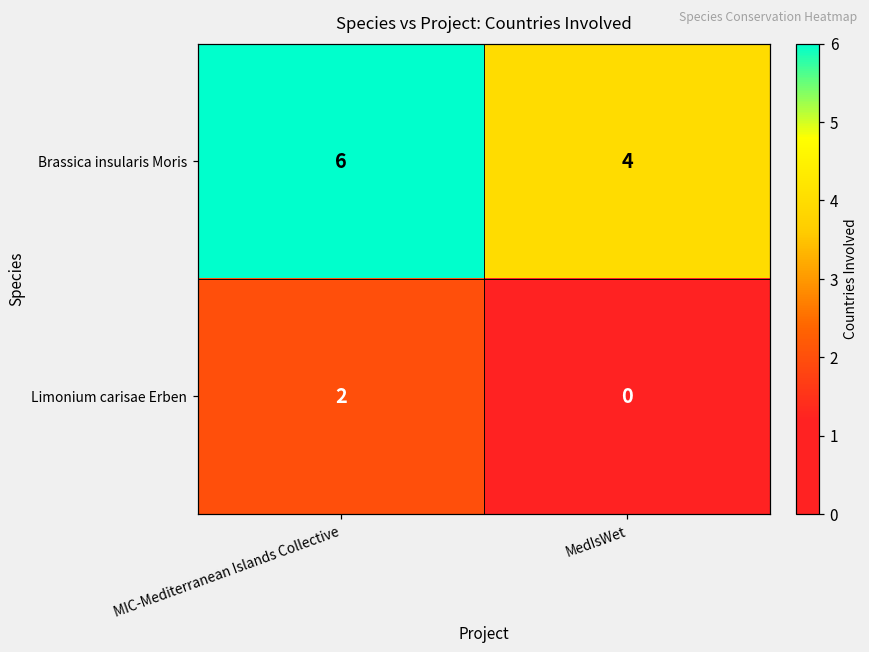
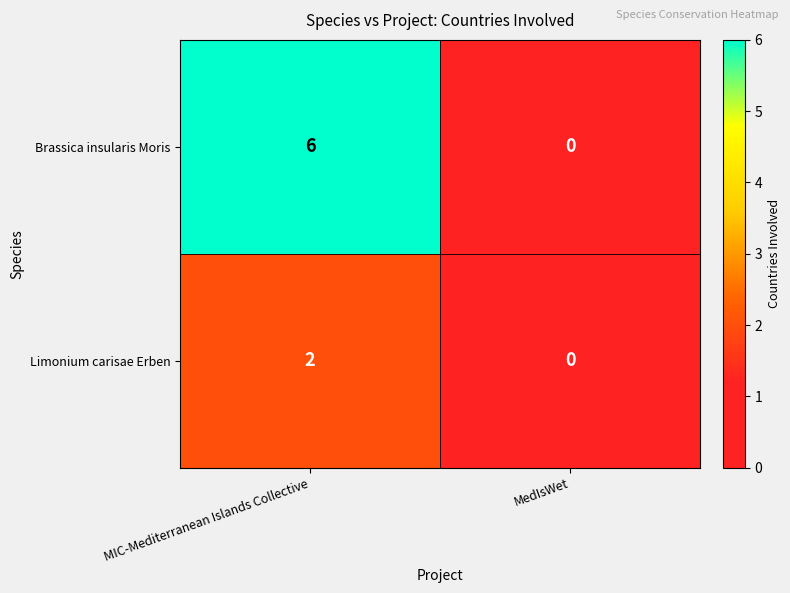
Brassica insularis Moris, MedIsWet: 4 -> 0
